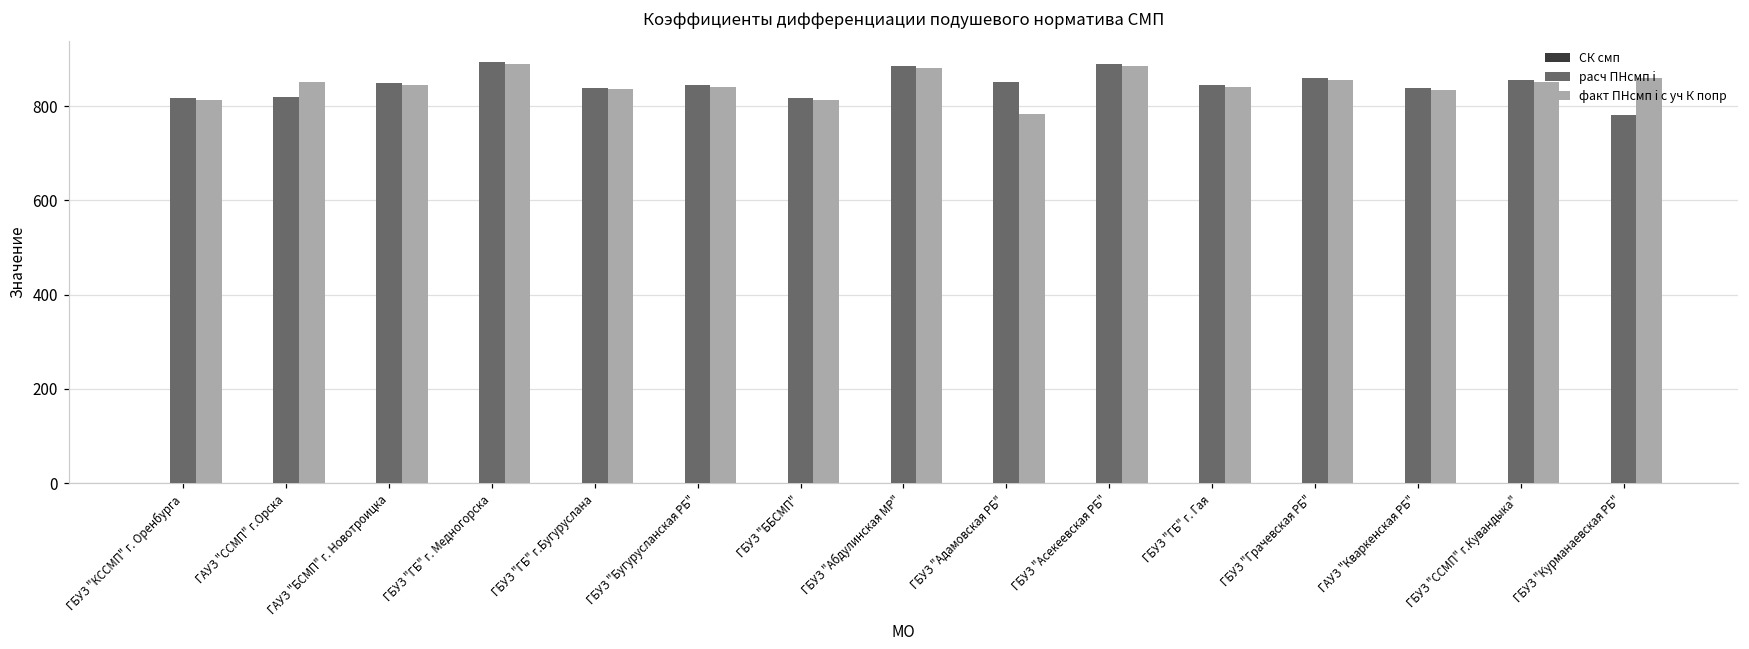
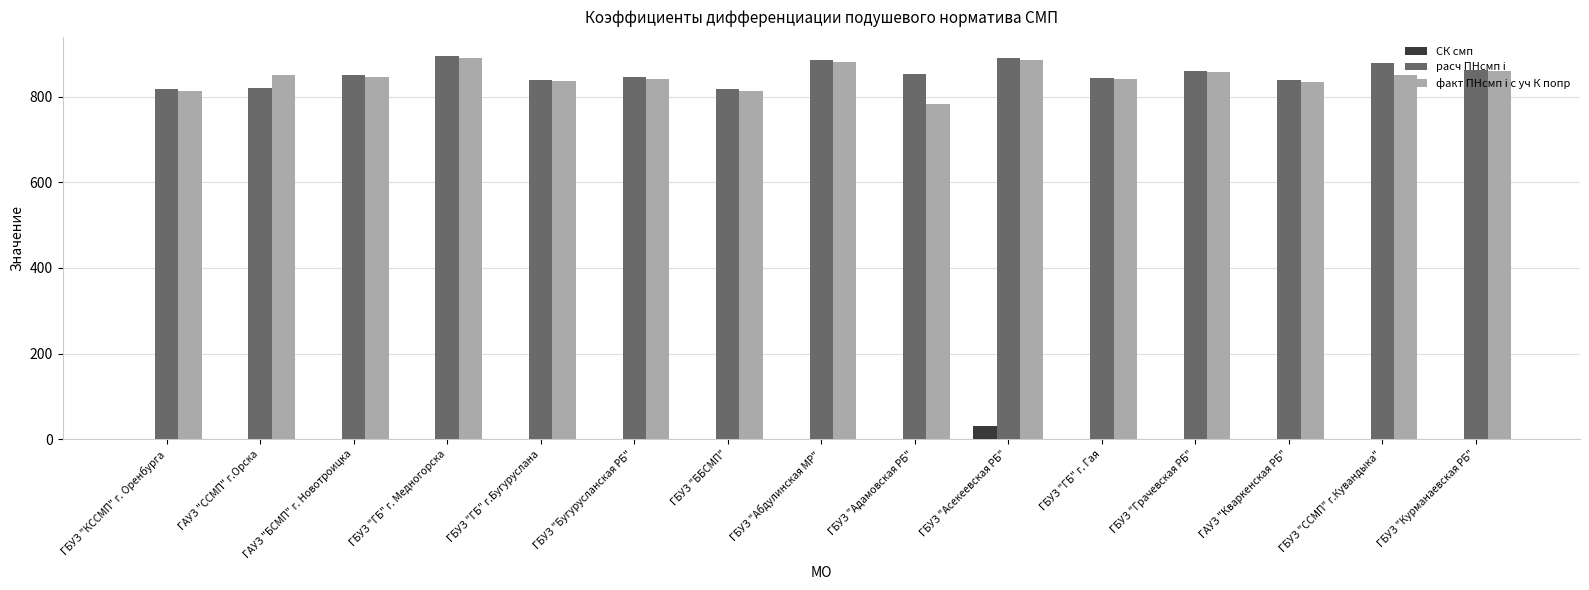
СК смп, ГБУЗ "Асекеевская РБ": 0 -> 30
расч ПНсмп i, ГБУЗ "ССМП" г.Кувандыка": 850 -> 880
расч ПНсмп i, ГБУЗ "Курманаевская РБ": 780 -> 860
